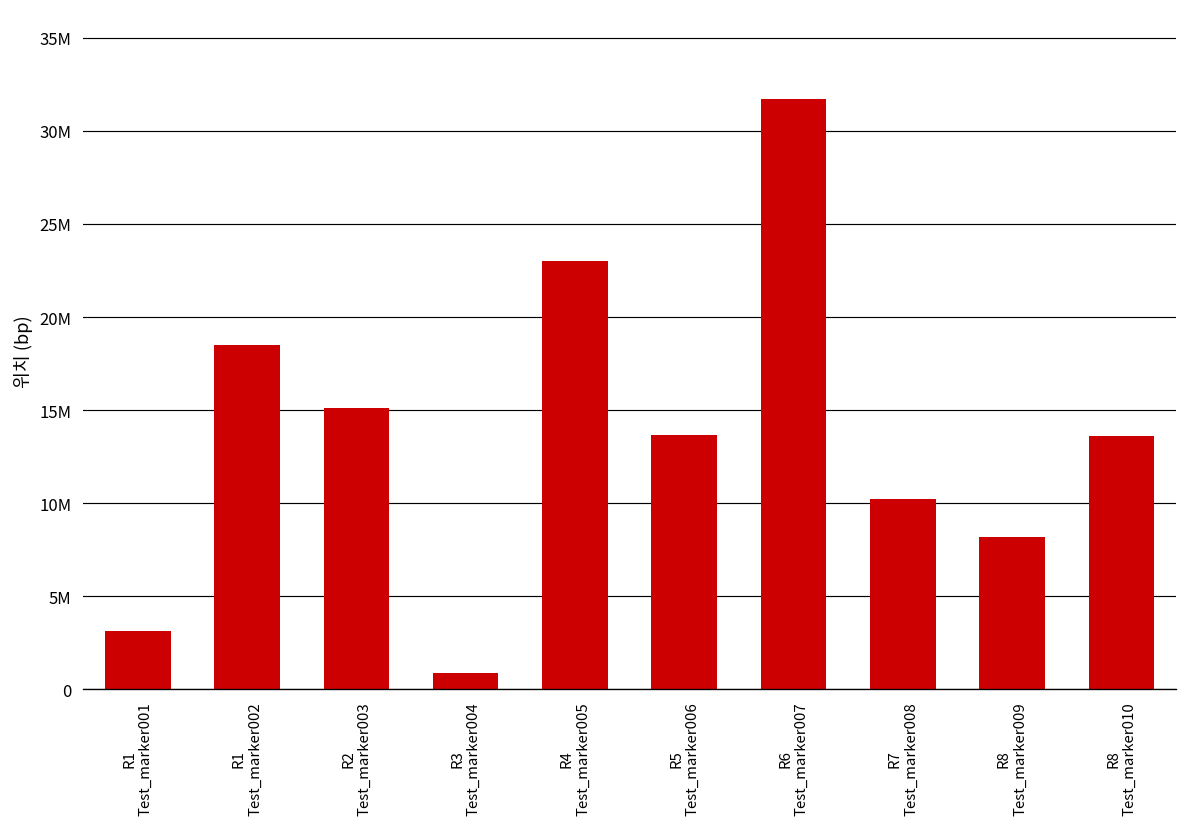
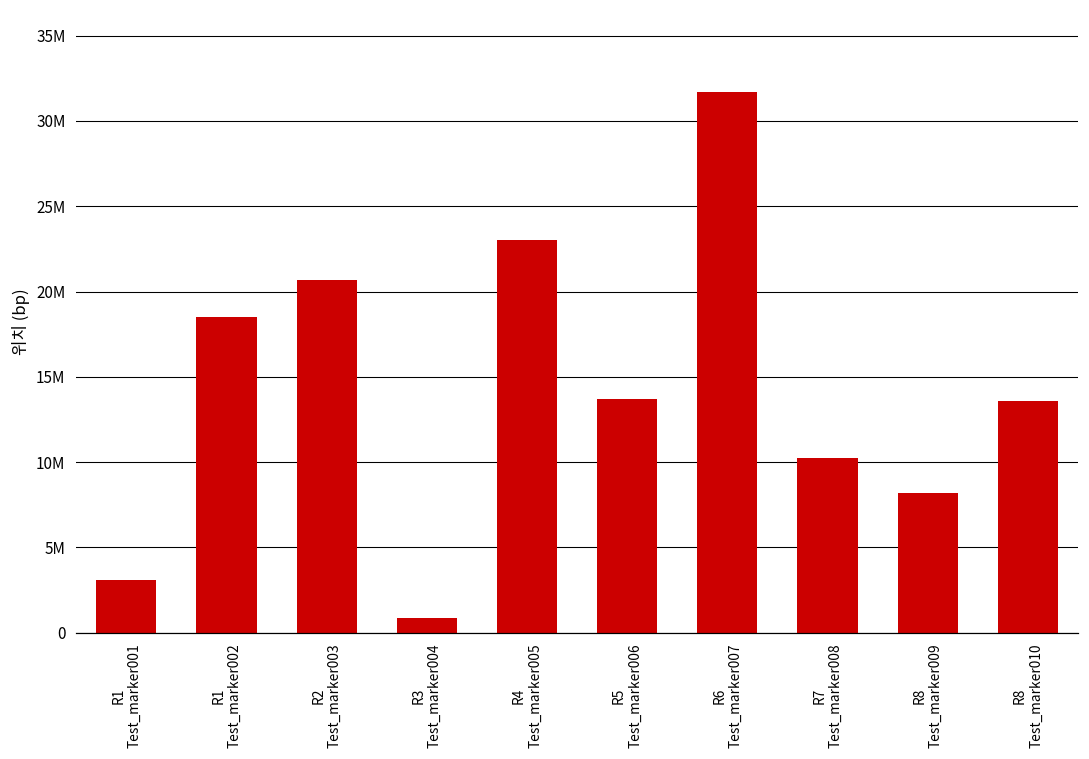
R2 Test_marker003: 15100000 -> 20700000
